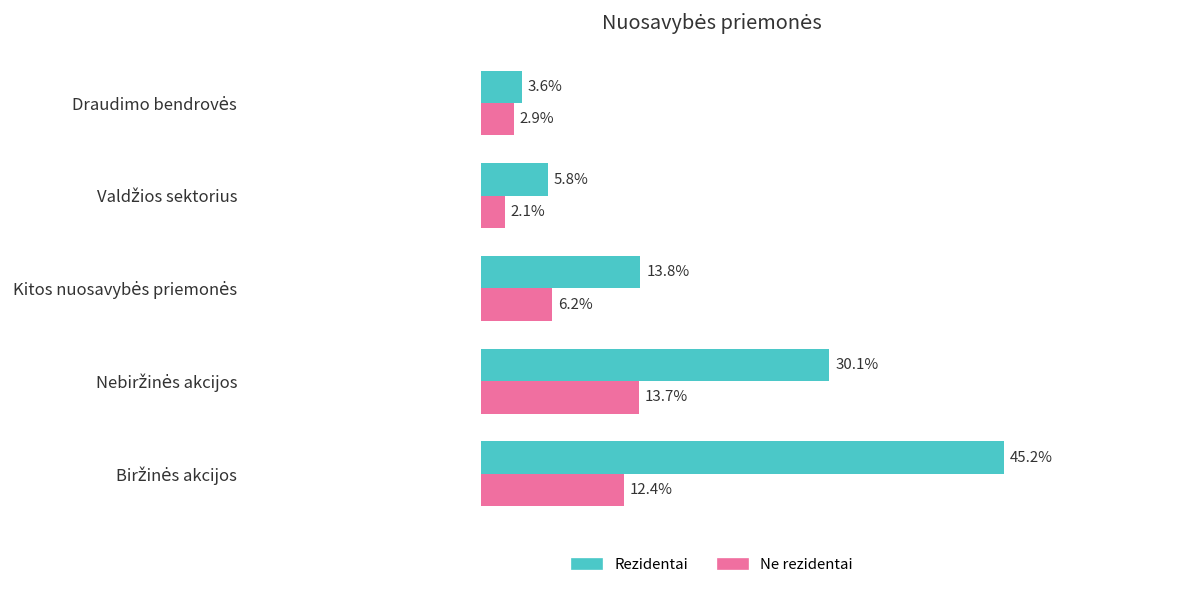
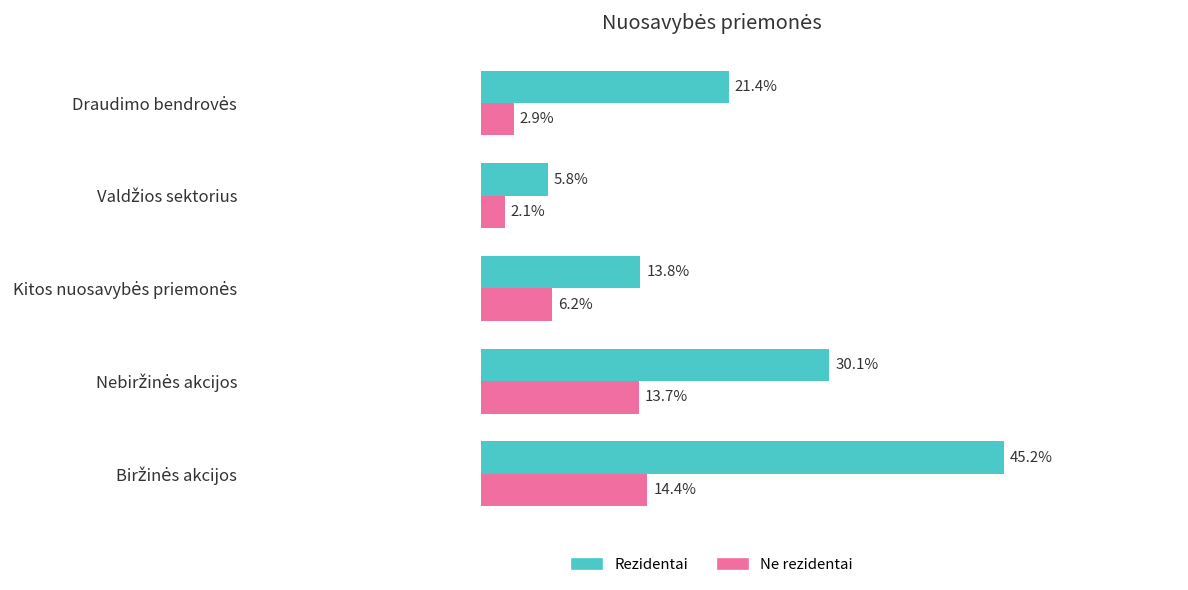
Rezidentai, Draudimo bendrovės: 3.6% -> 21.4%
Ne rezidentai, Biržinės akcijos: 12.4% -> 14.4%
